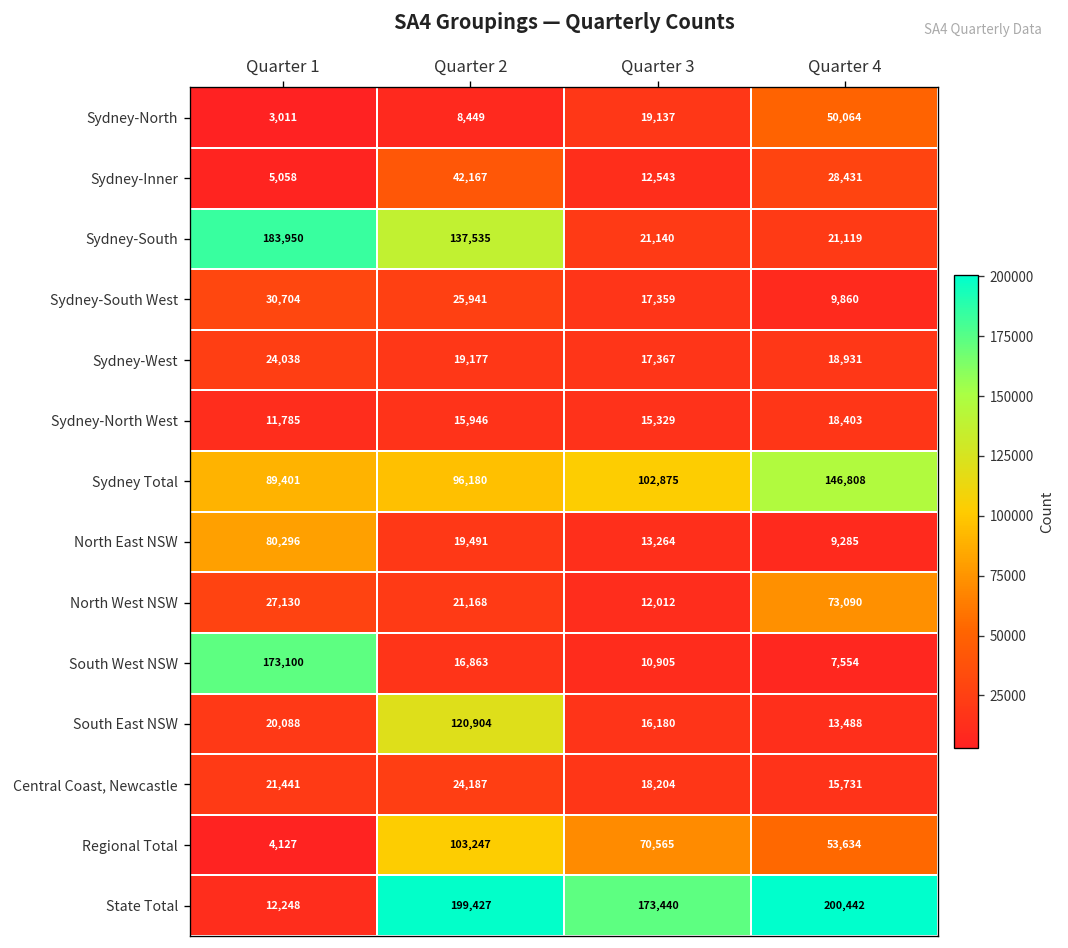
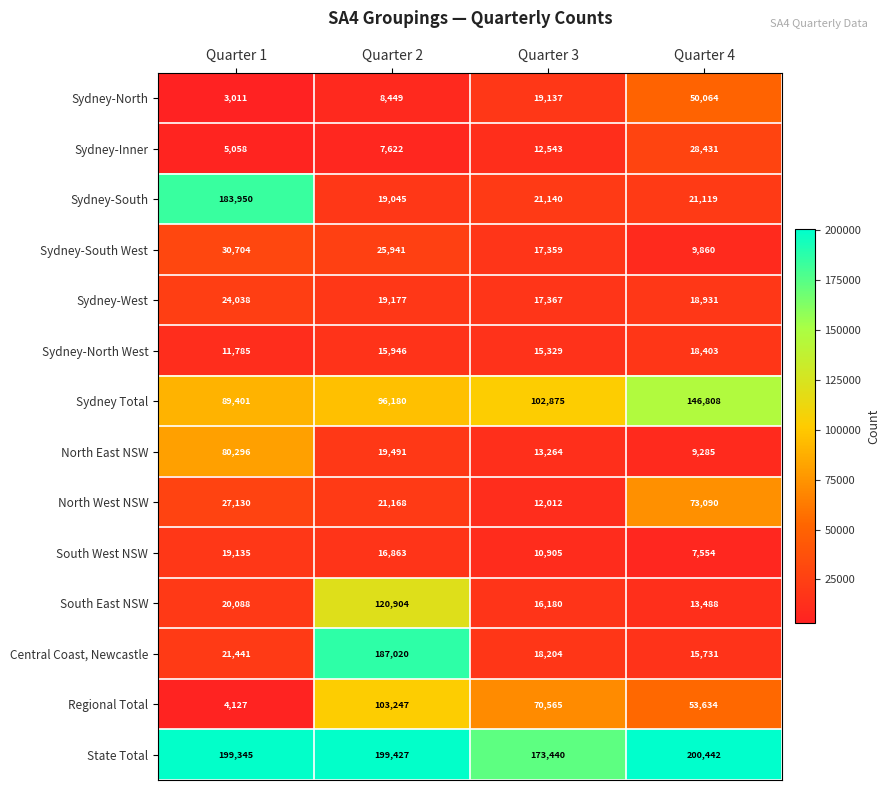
Sydney-Inner, Quarter 2: 42,167 -> 7,622
Sydney-South, Quarter 2: 137,535 -> 19,045
South West NSW, Quarter 1: 173,100 -> 19,135
Central Coast, Newcastle, Quarter 2: 24,187 -> 187,020
State Total, Quarter 1: 12,248 -> 199,345
